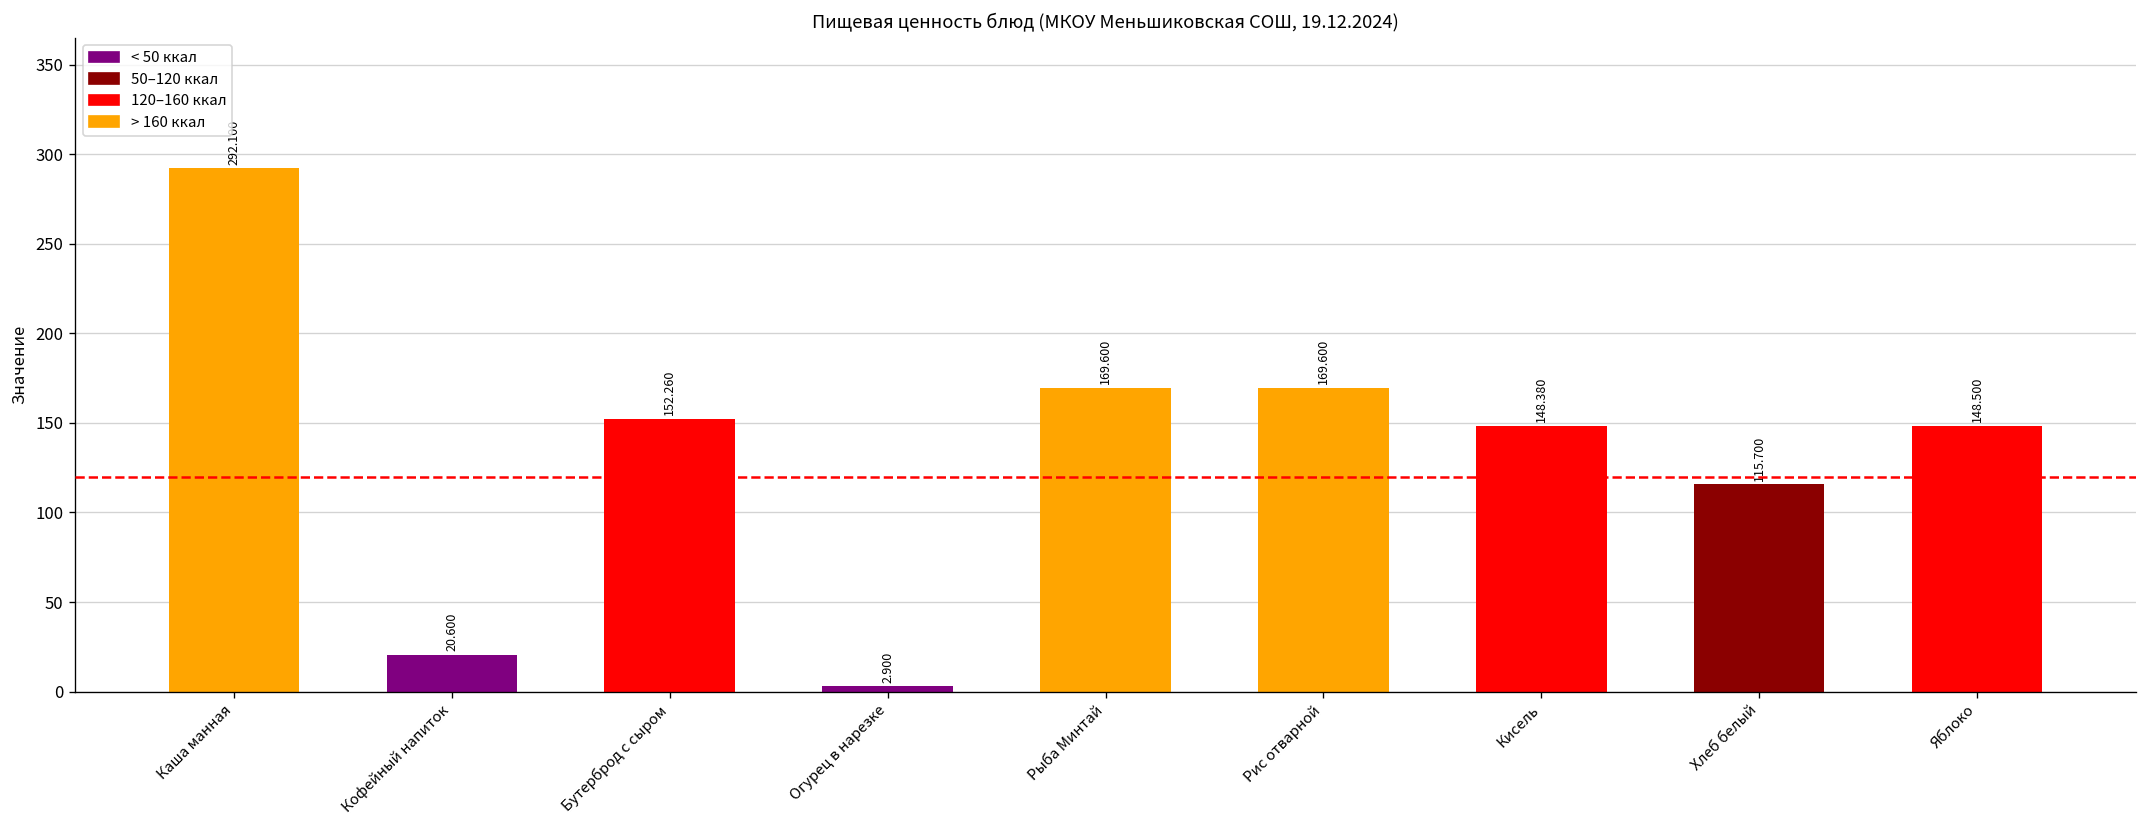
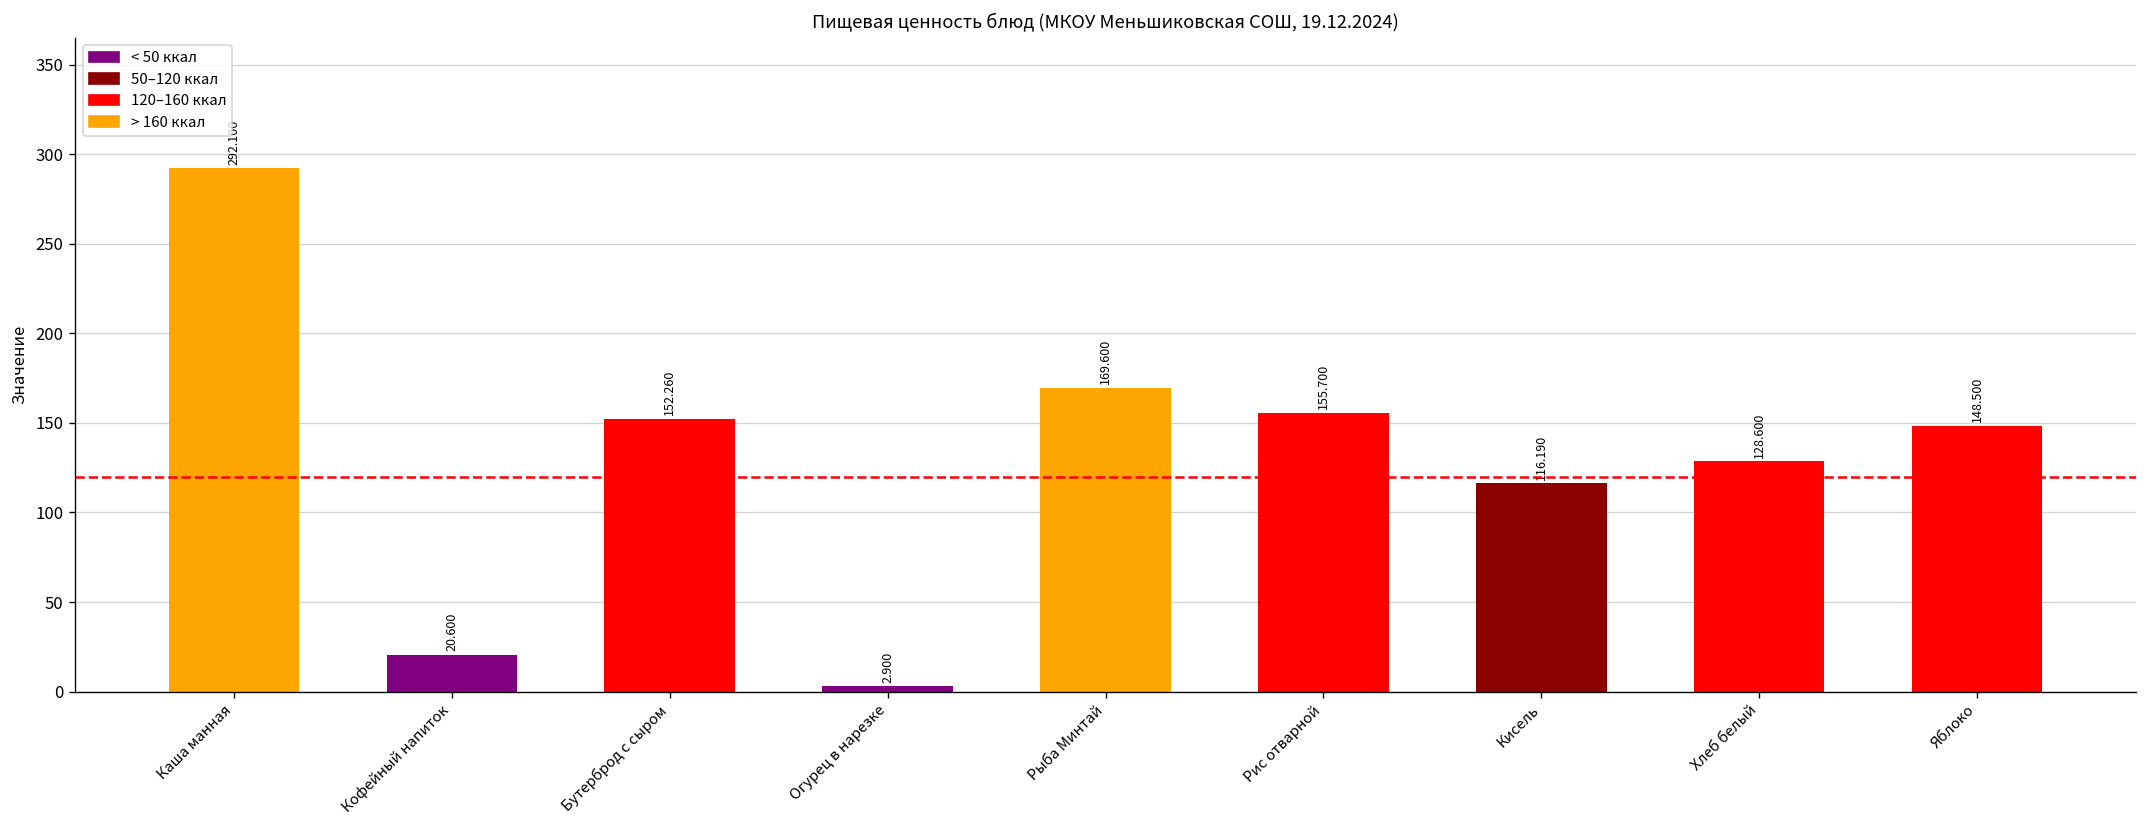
Рис отварной: 169.600 -> 155.700
Кисель: 148.380 -> 116.190
Хлеб белый: 115.700 -> 128.600
